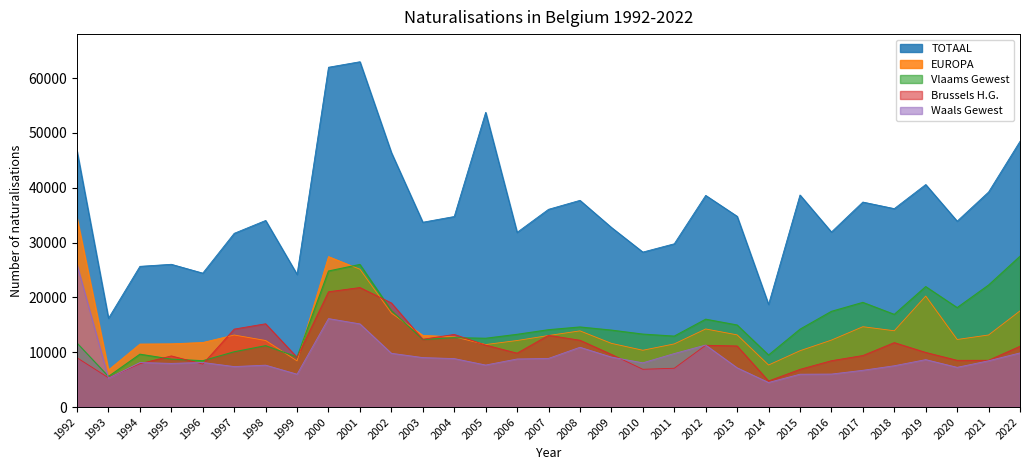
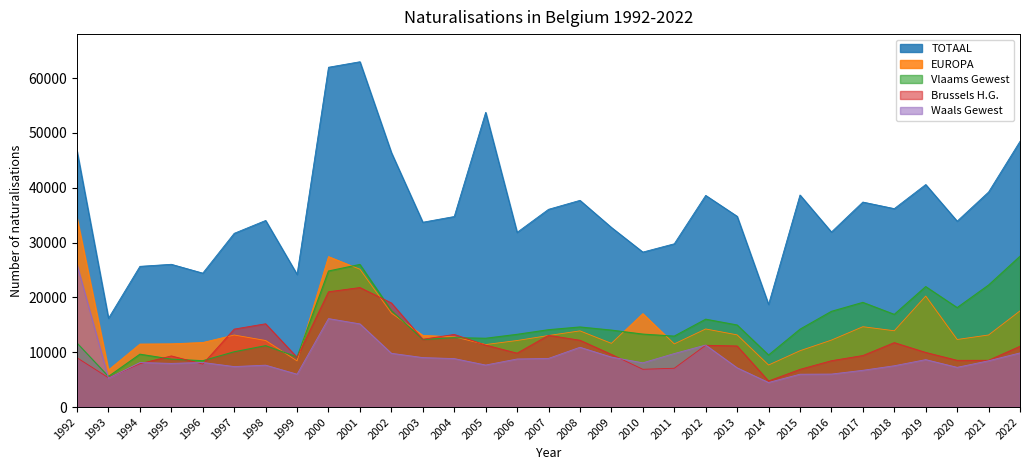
EUROPA, 2010: 10000 -> 17000
